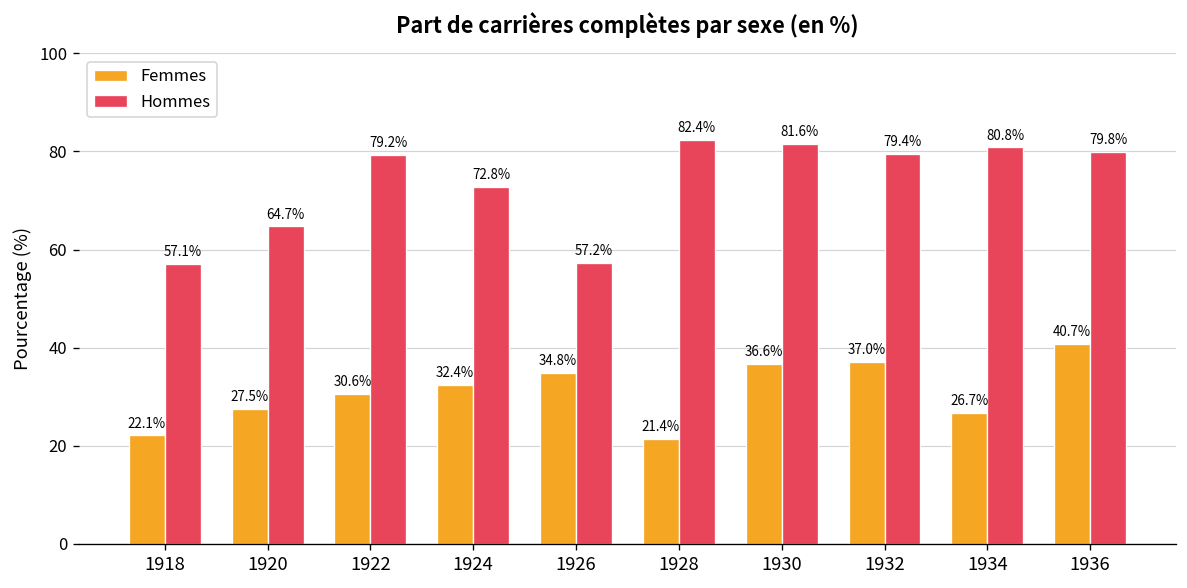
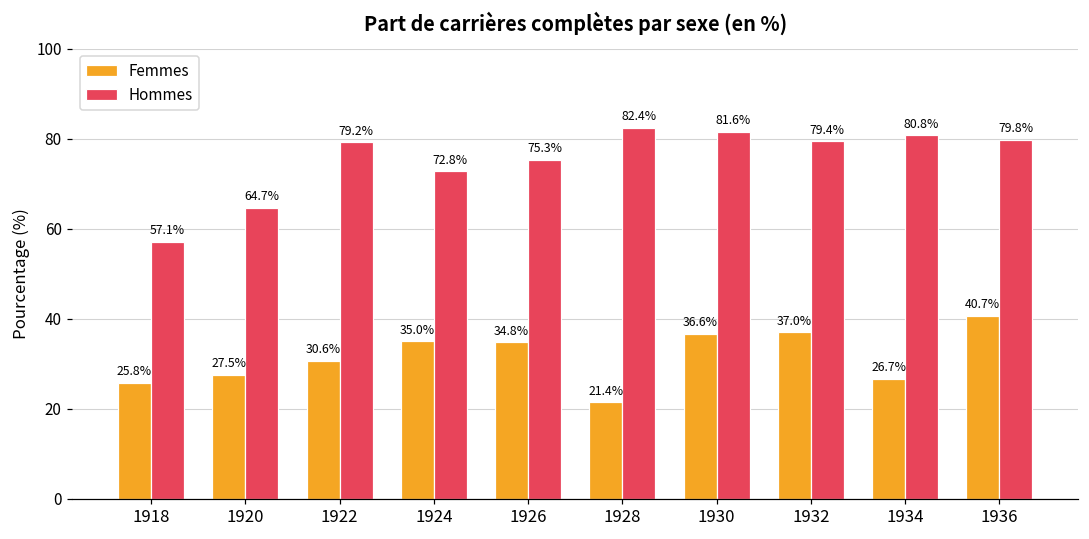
Femmes, 1918: 22.1% -> 25.8%
Femmes, 1924: 32.4% -> 35.0%
Hommes, 1926: 57.2% -> 75.3%
